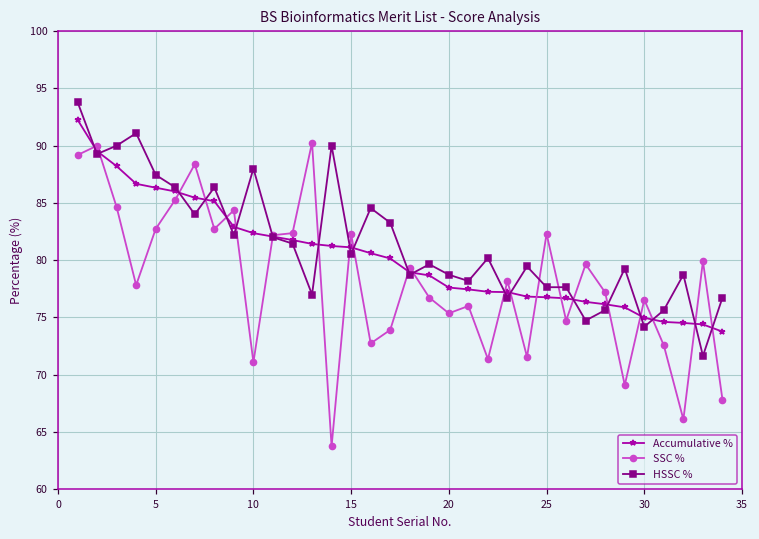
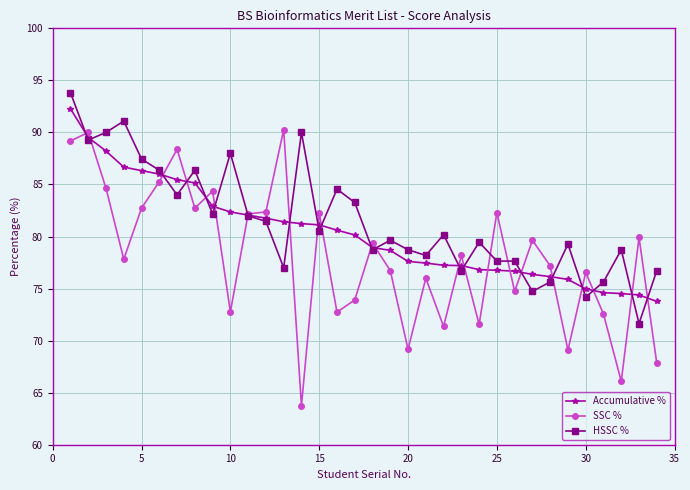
SSC %, 10: 71.1 -> 72.8
SSC %, 20: 75.4 -> 69.2
